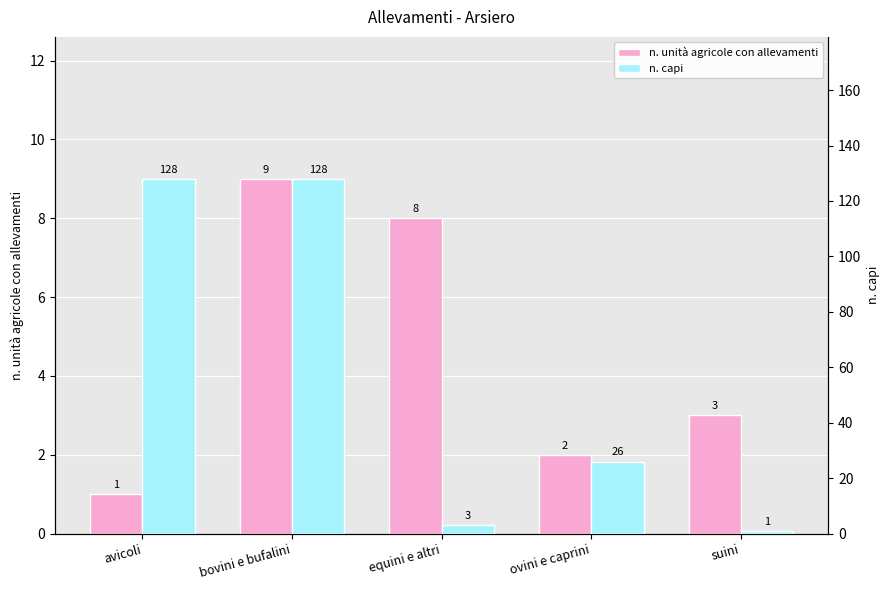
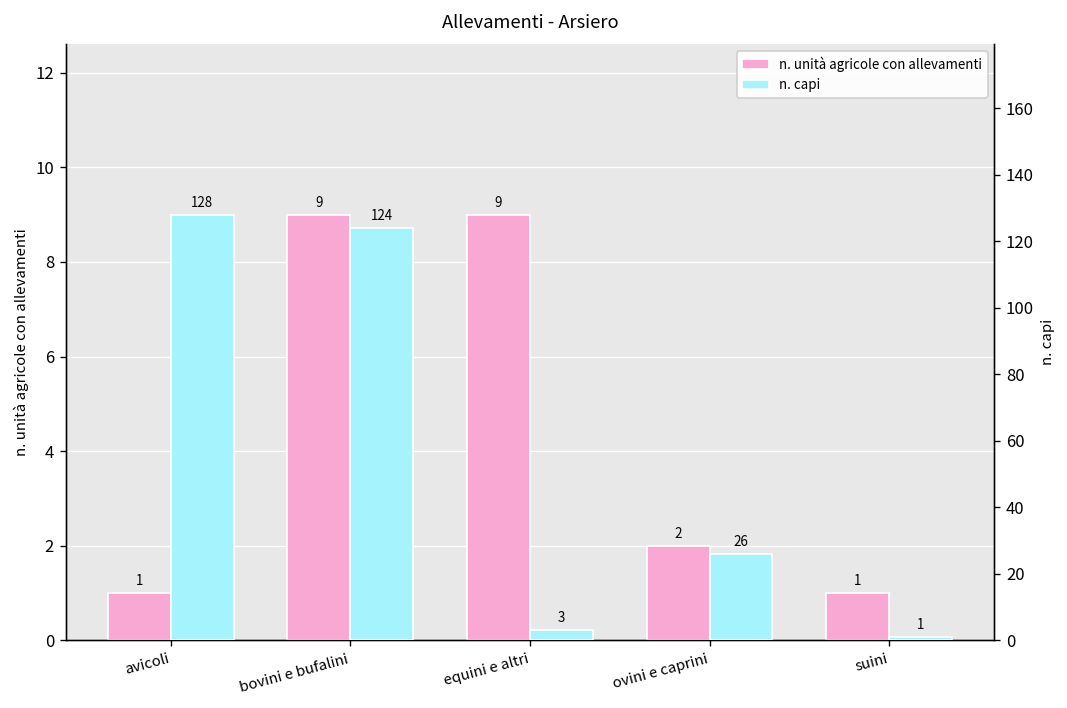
n. unità agricole con allevamenti, equini e altri: 8 -> 9
n. unità agricole con allevamenti, suini: 3 -> 1
n. capi, bovini e bufalini: 128 -> 124
